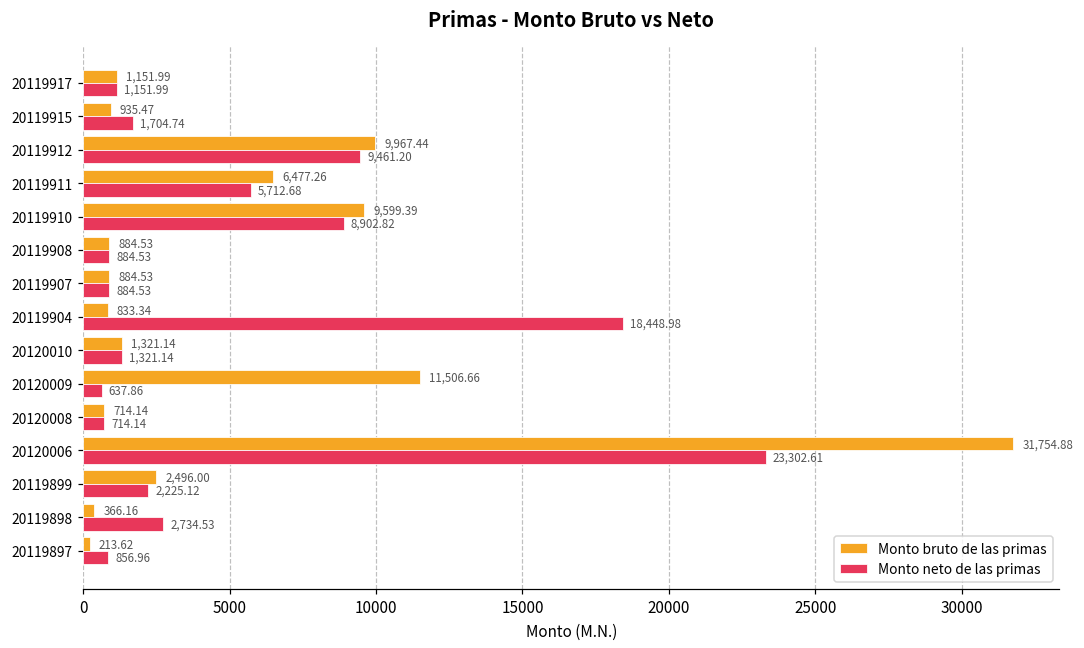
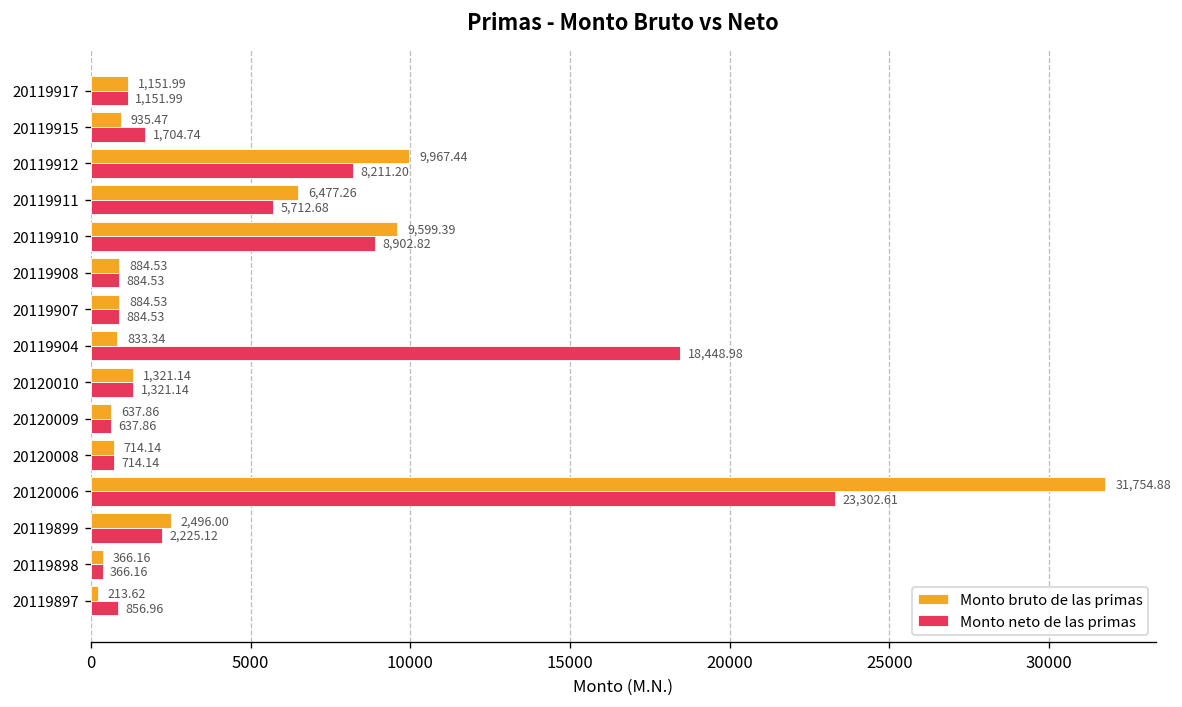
Monto neto de las primas, 20119912: 9,461.20 -> 8,211.20
Monto bruto de las primas, 20120009: 11,506.66 -> 637.86
Monto neto de las primas, 20119898: 2,734.53 -> 366.16
